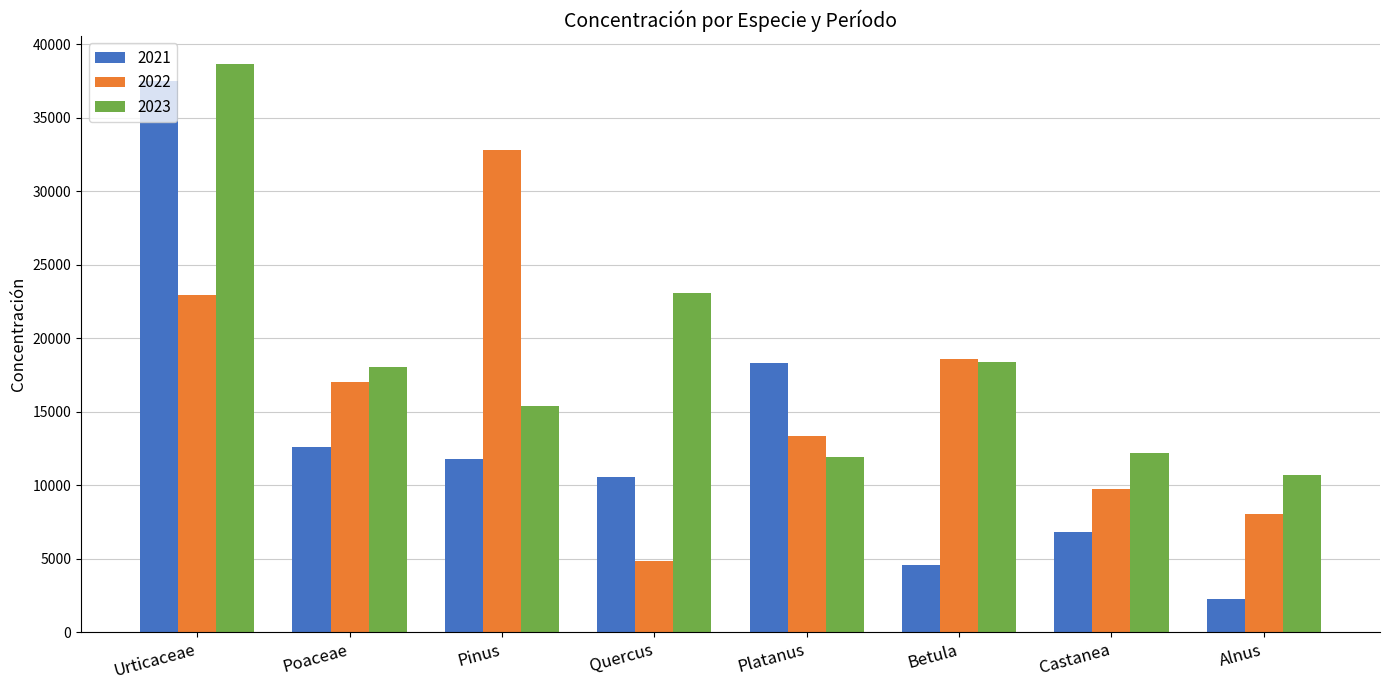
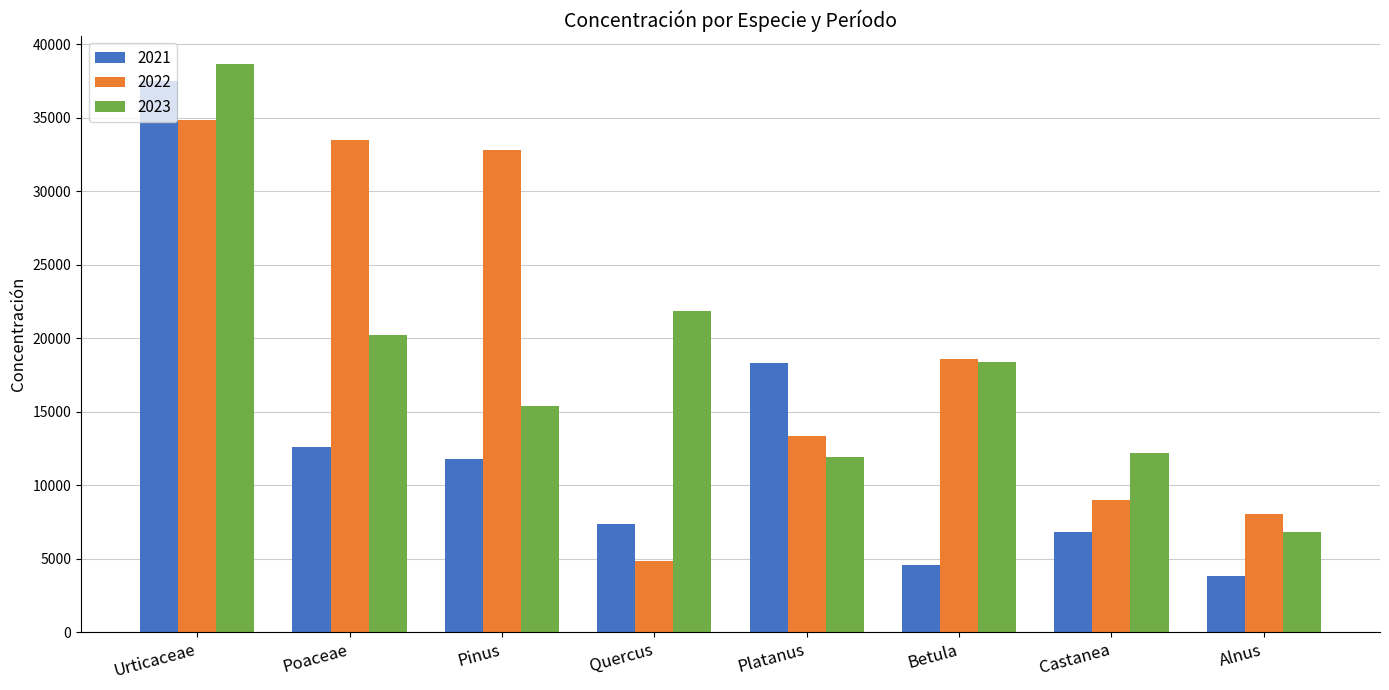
2022, Urticaceae: 22900 -> 34800
2022, Poaceae: 17000 -> 33500
2023, Poaceae: 18100 -> 20200
2021, Quercus: 10500 -> 7400
2023, Quercus: 23100 -> 21900
2022, Castanea: 9700 -> 9000
2021, Alnus: 2300 -> 3800
2023, Alnus: 10700 -> 6800
